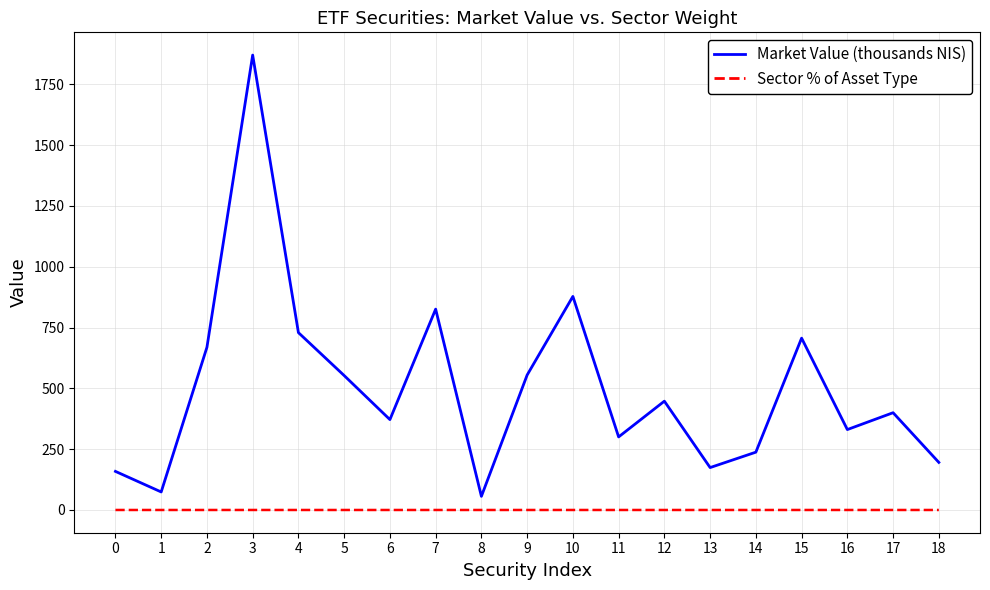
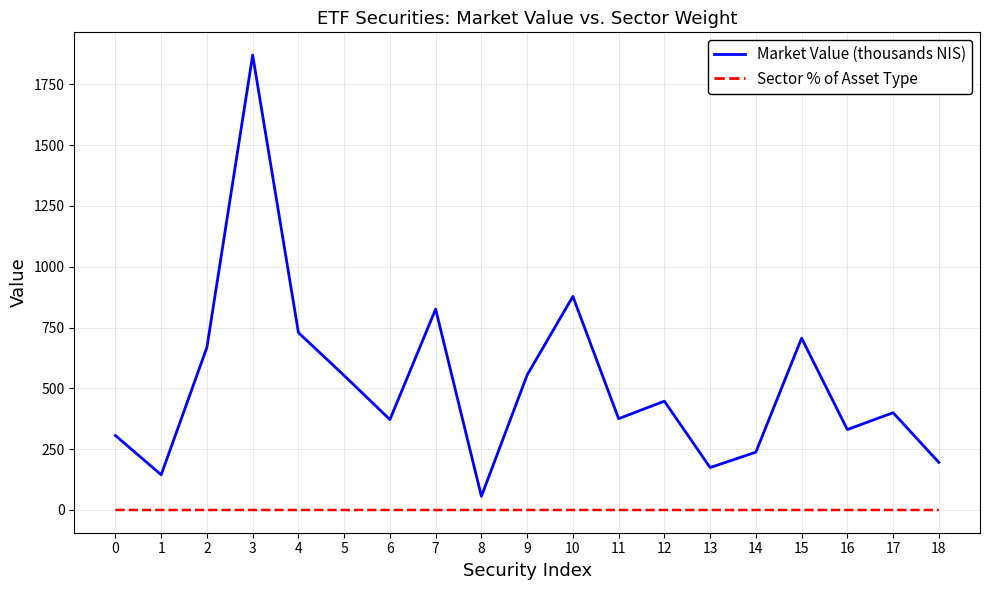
Market Value (thousands NIS), 0: 160 -> 310
Market Value (thousands NIS), 1: 70 -> 140
Market Value (thousands NIS), 11: 300 -> 380
